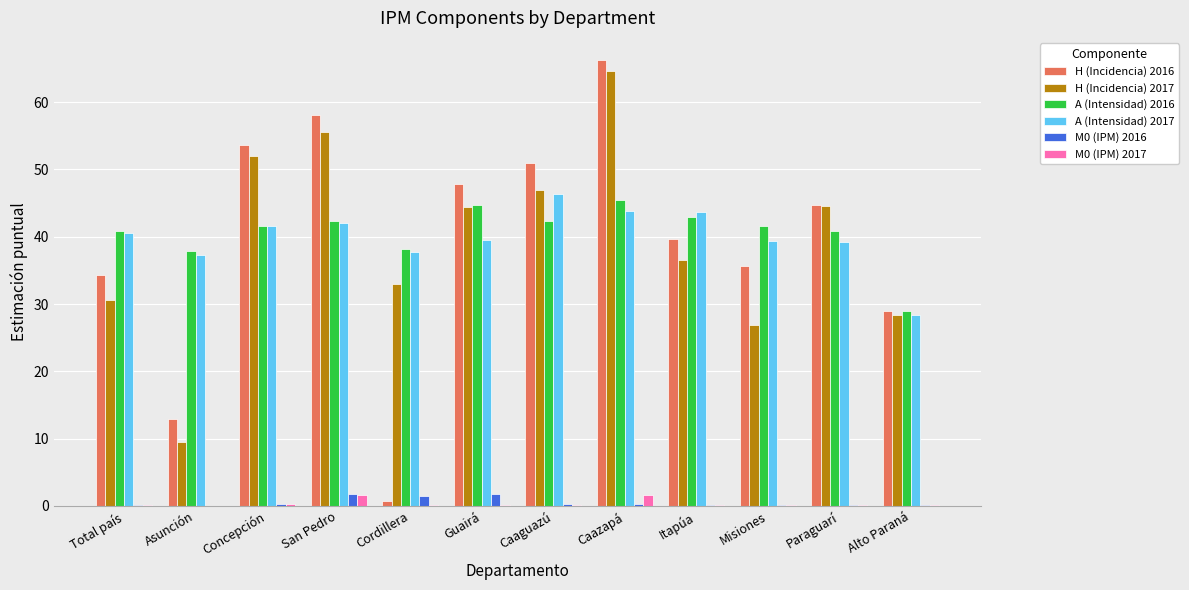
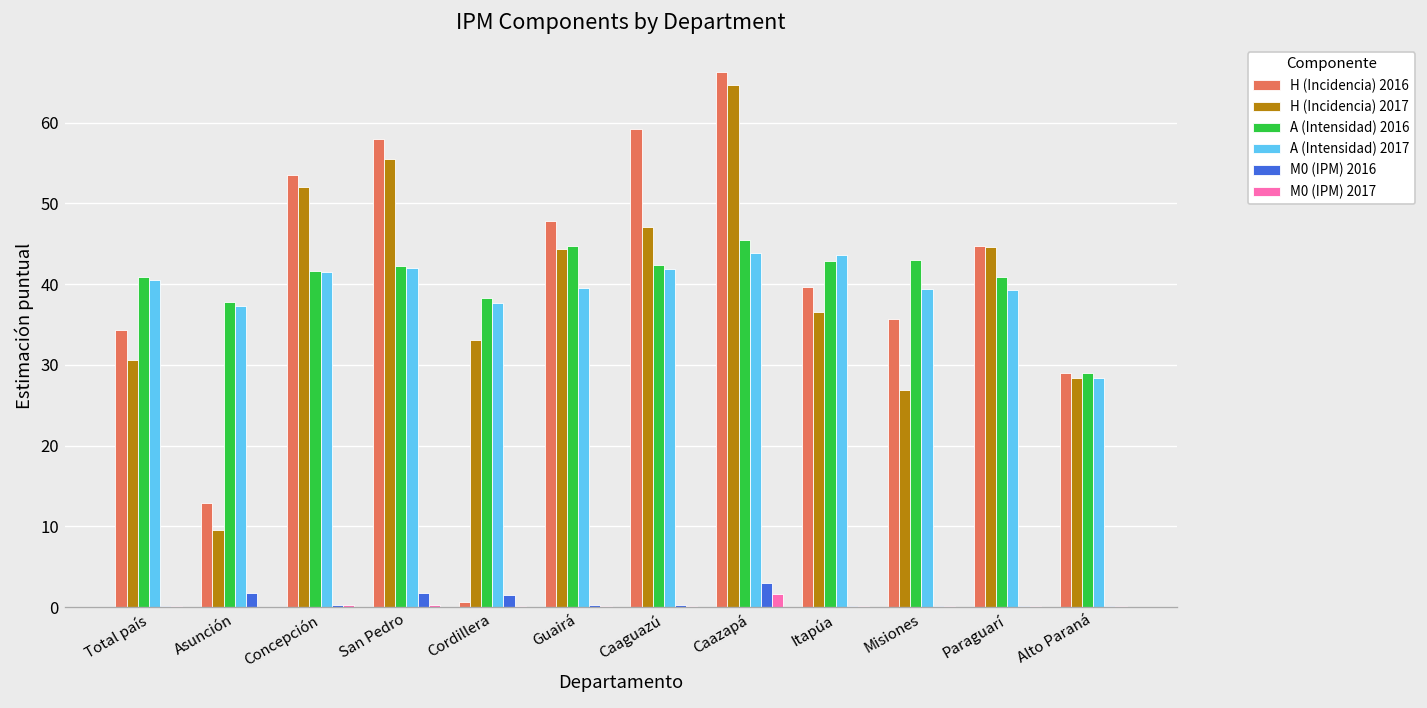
M0 (IPM) 2016, Asunción: 0 -> 2
M0 (IPM) 2017, San Pedro: 2 -> 0
M0 (IPM) 2016, Guairá: 2 -> 0
H (Incidencia) 2016, Caaguazú: 51 -> 59
A (Intensidad) 2017, Caaguazú: 46 -> 42
M0 (IPM) 2016, Caazapá: 0 -> 3
A (Intensidad) 2016, Misiones: 42 -> 43
